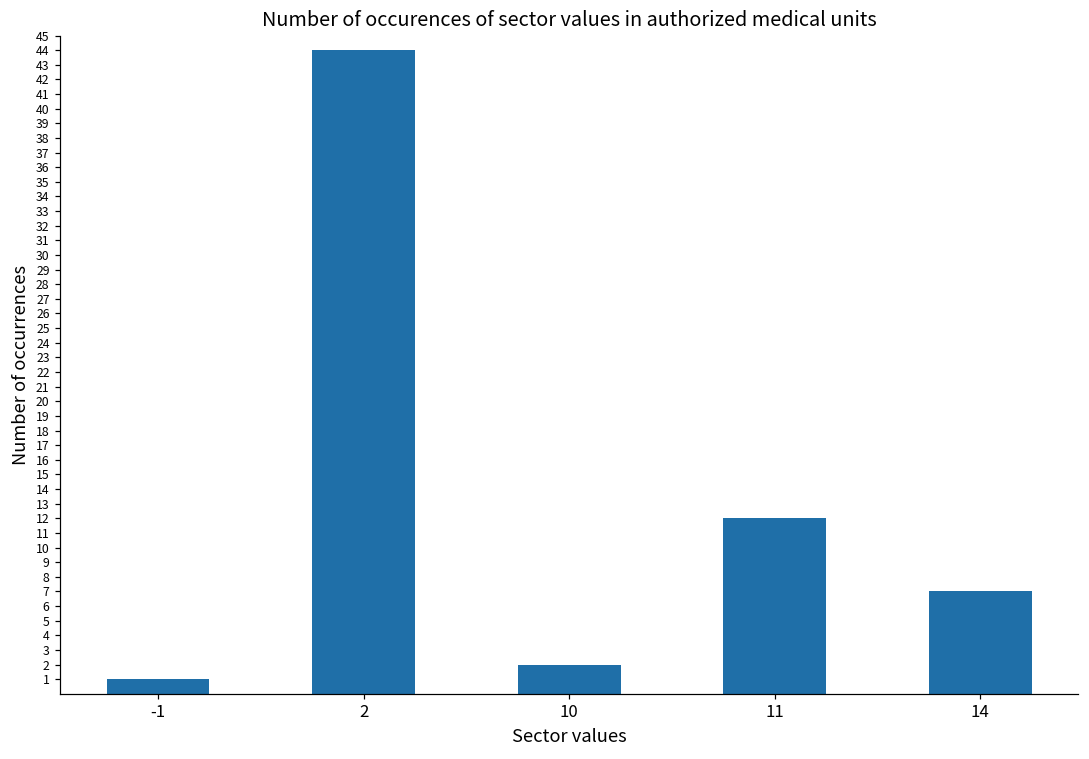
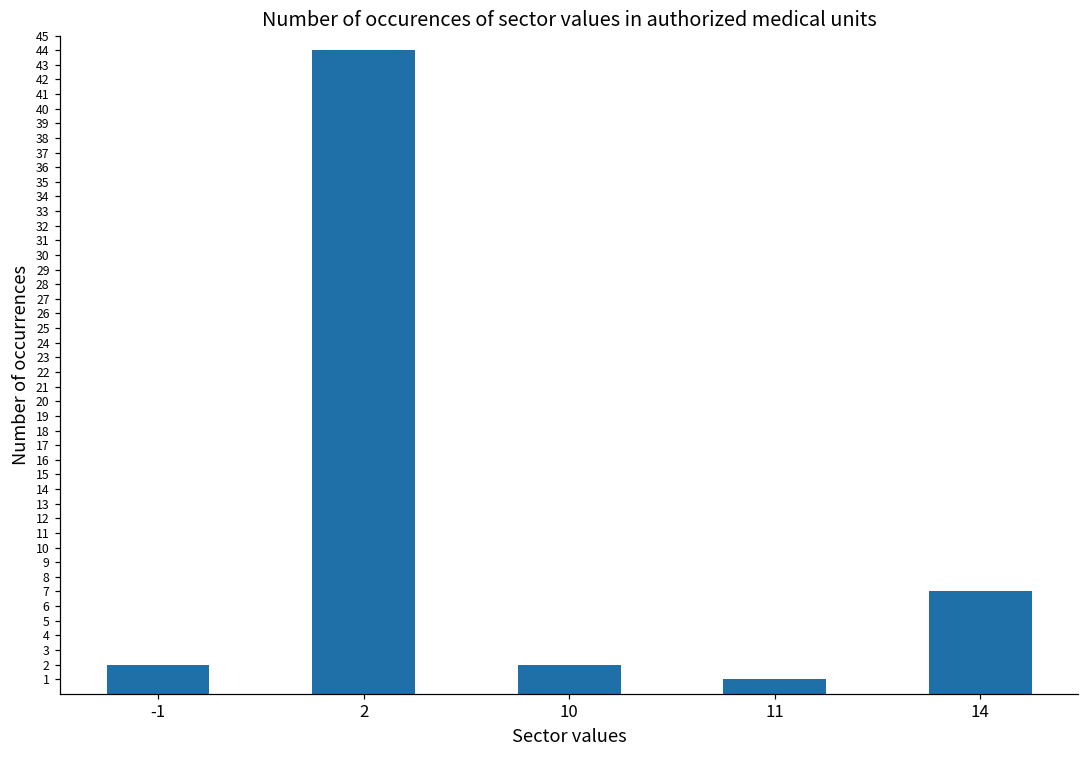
-1: 1 -> 2
11: 12 -> 1
